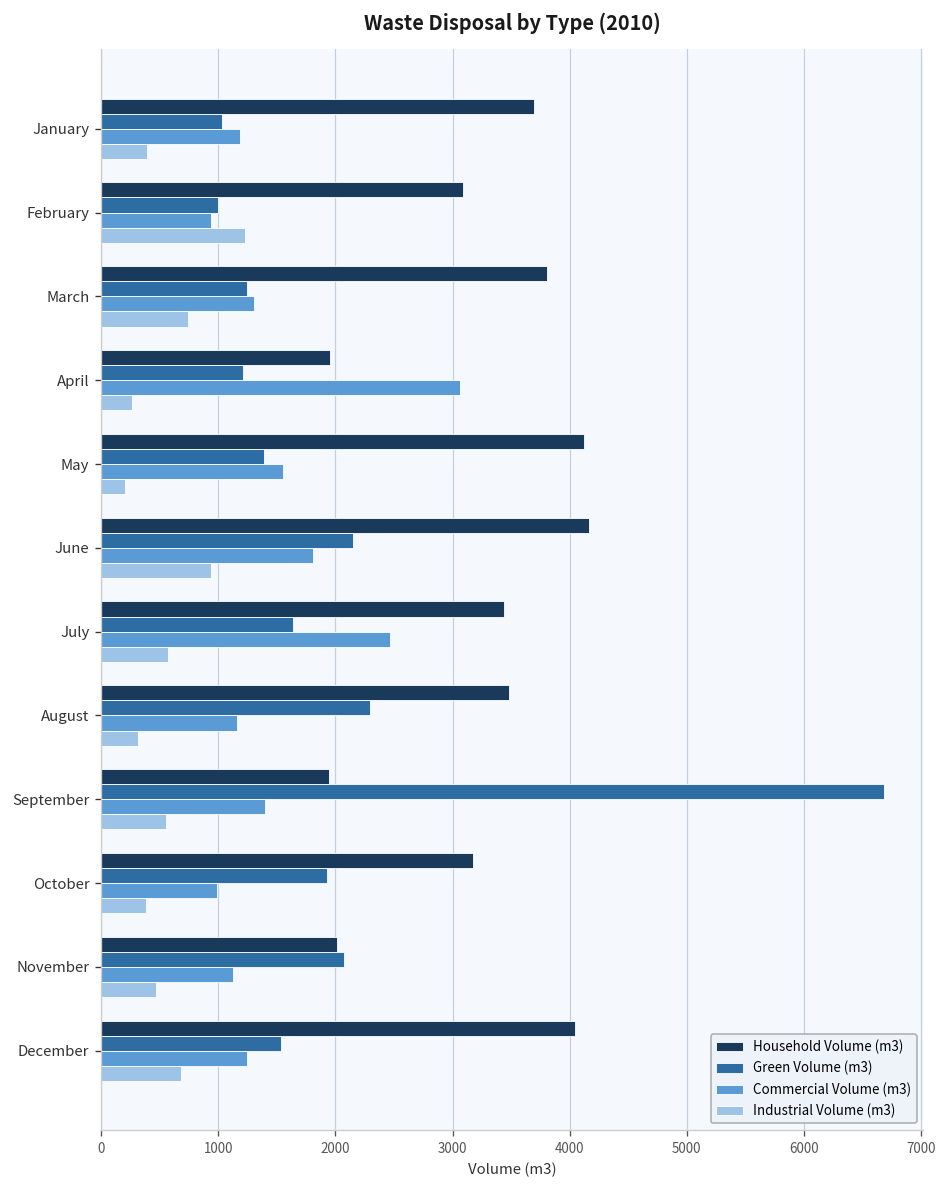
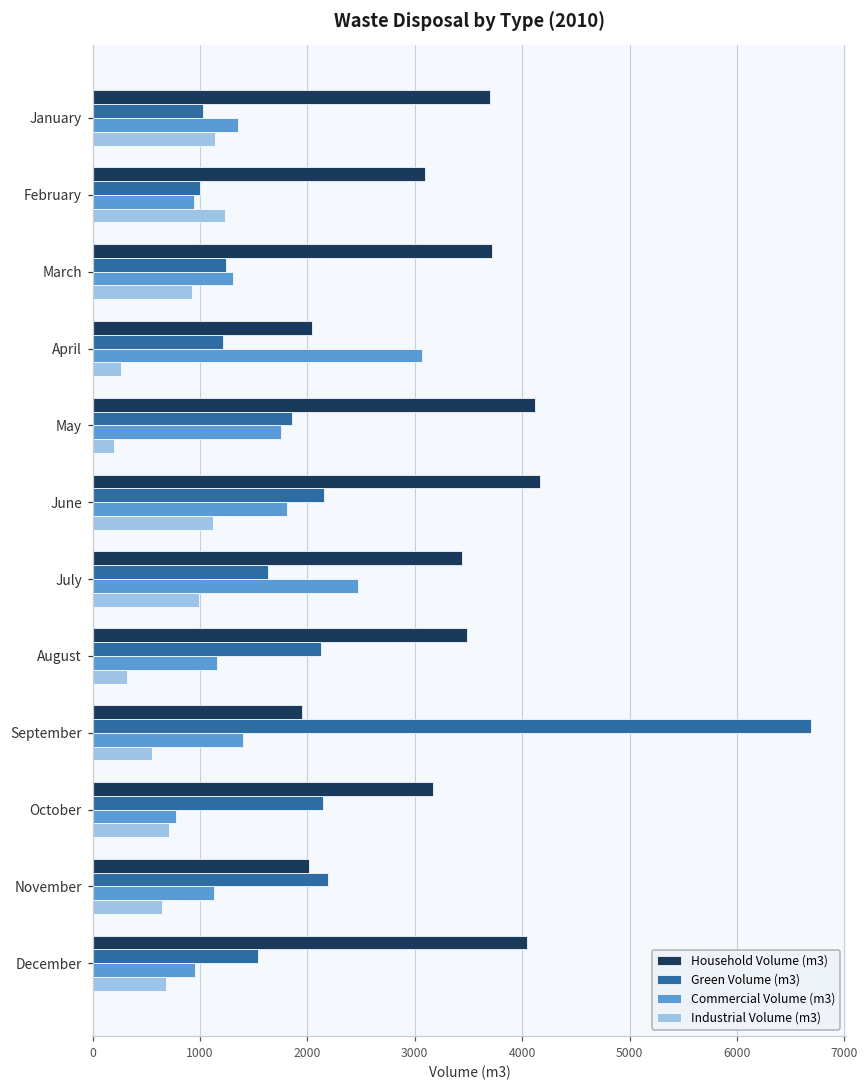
Commercial Volume (m3), January: 1200 -> 1400
Industrial Volume (m3), January: 400 -> 1100
Household Volume (m3), March: 3800 -> 3700
Industrial Volume (m3), March: 700 -> 900
Household Volume (m3), April: 1960 -> 2040
Green Volume (m3), May: 1400 -> 1900
Commercial Volume (m3), May: 1600 -> 1800
Industrial Volume (m3), June: 900 -> 1100
Industrial Volume (m3), July: 600 -> 1000
Green Volume (m3), August: 2300 -> 2100
Green Volume (m3), October: 1900 -> 2100
Commercial Volume (m3), October: 1000 -> 800
Industrial Volume (m3), October: 400 -> 700
Green Volume (m3), November: 2100 -> 2200
Industrial Volume (m3), November: 500 -> 600
Commercial Volume (m3), December: 1200 -> 900
